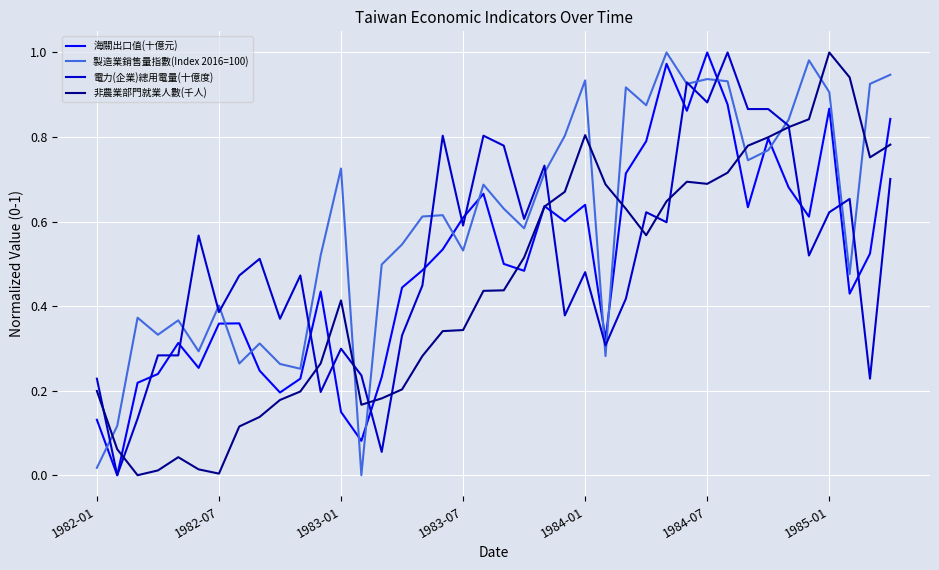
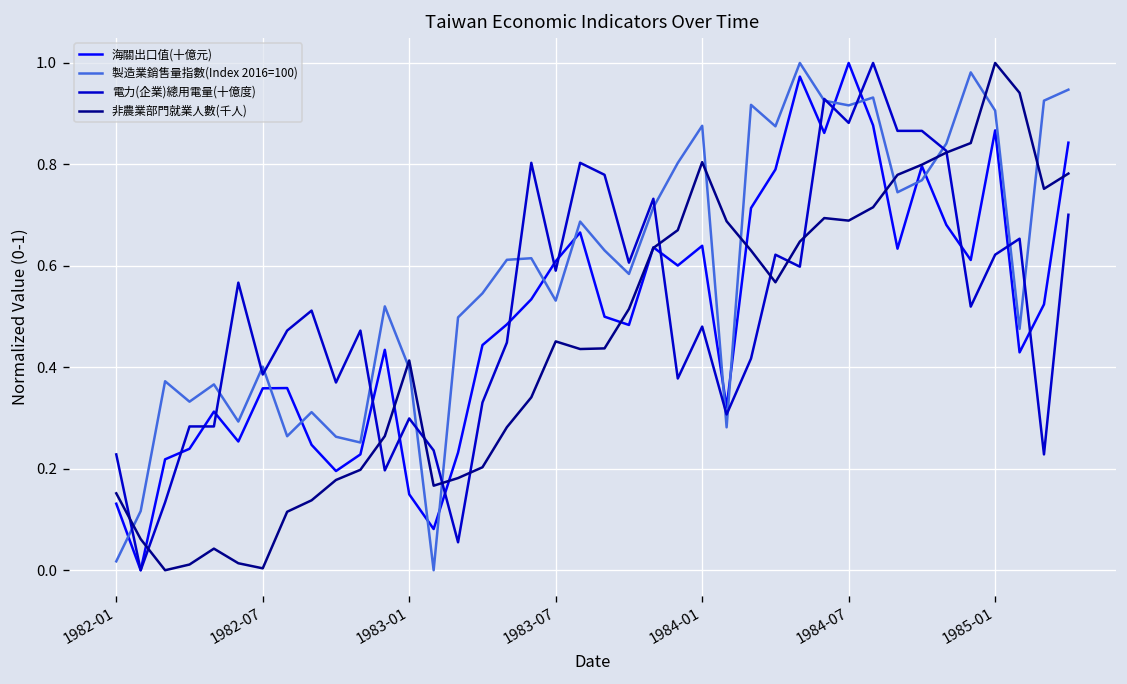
非農業部門就業人數(千人), 1982-01: 0.20 -> 0.15
製造業銷售量指數(Index 2016=100), 1983-01: 0.73 -> 0.40
非農業部門就業人數(千人), 1983-07: 0.34 -> 0.45
製造業銷售量指數(Index 2016=100), 1984-01: 0.93 -> 0.88
製造業銷售量指數(Index 2016=100), 1984-07: 0.94 -> 0.92
